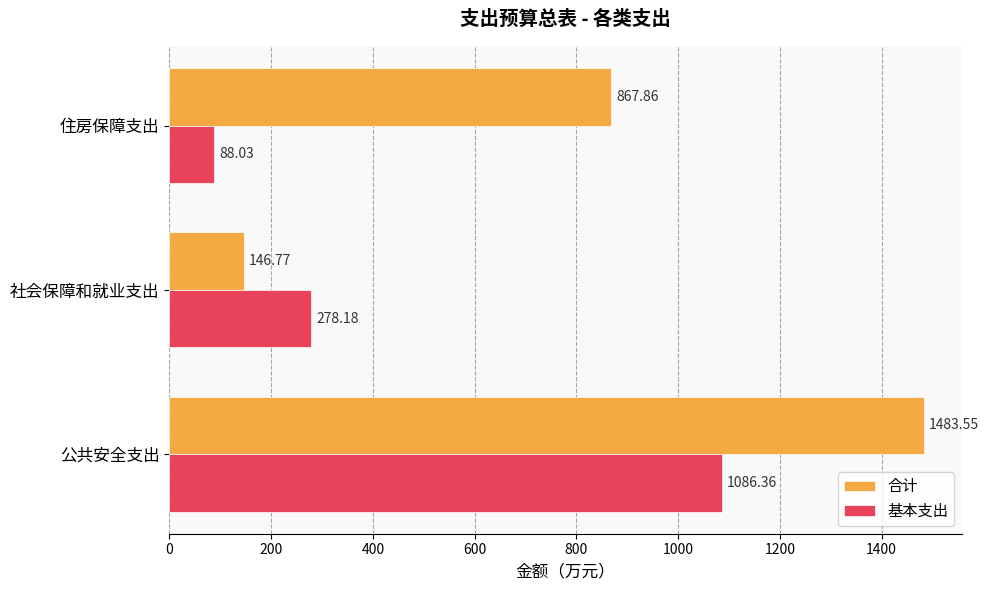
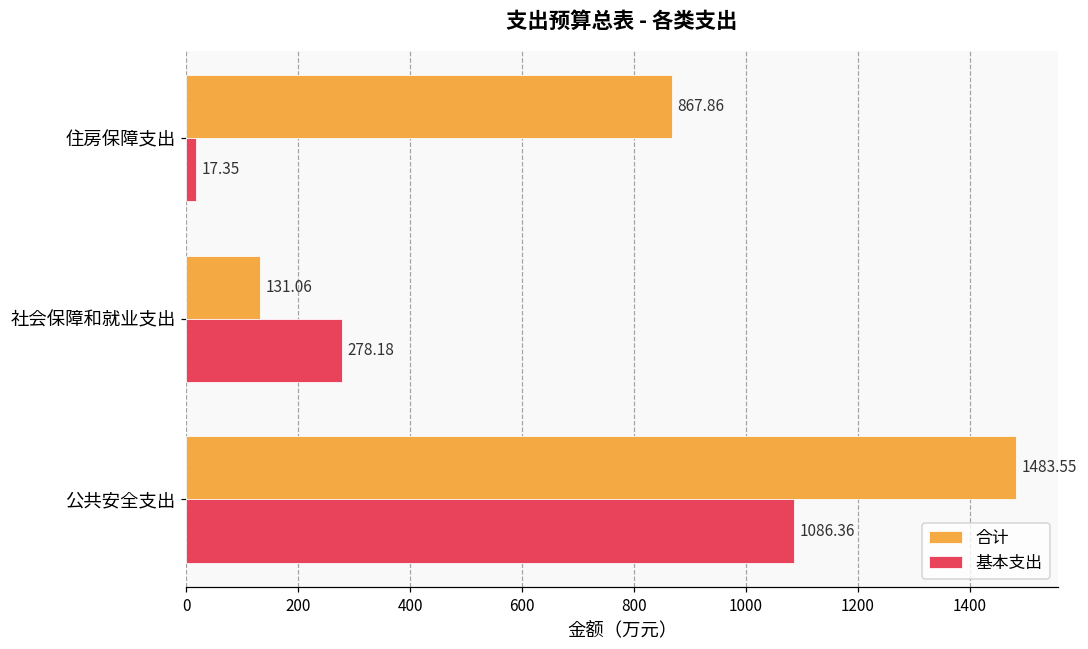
基本支出, 住房保障支出: 88.03 -> 17.35
合计, 社会保障和就业支出: 146.77 -> 131.06
